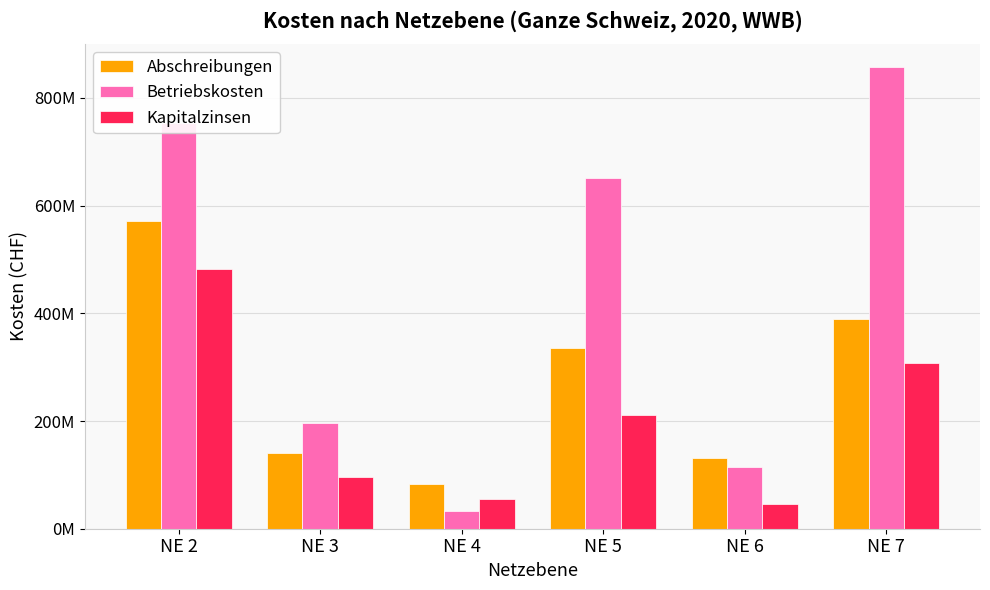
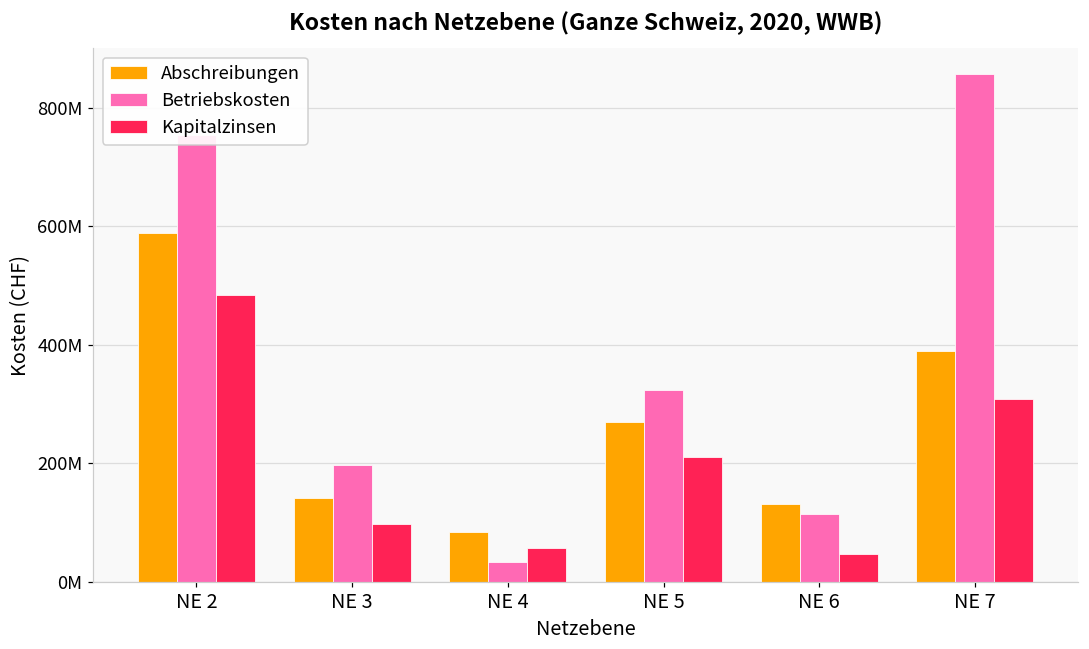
Abschreibungen, NE 2: 570000000 -> 590000000
Abschreibungen, NE 5: 340000000 -> 270000000
Betriebskosten, NE 5: 650000000 -> 320000000
